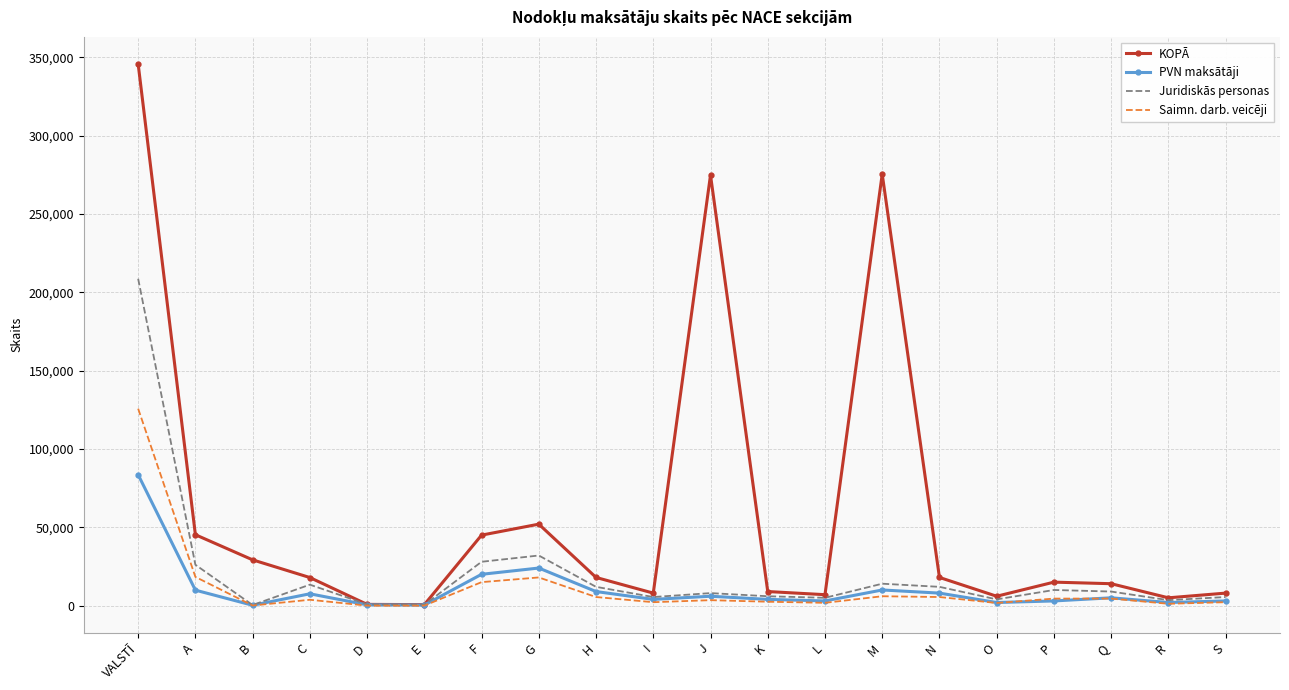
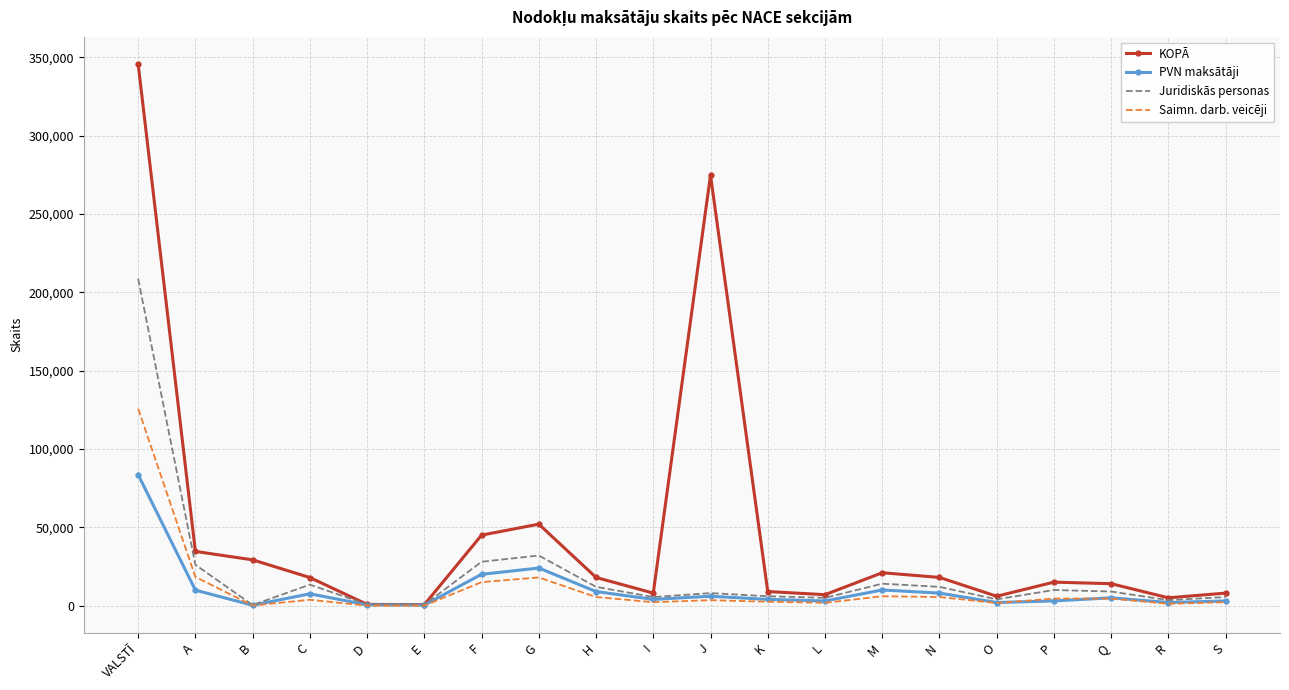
KOPĀ, A: 45,000 -> 35,000
KOPĀ, M: 275,000 -> 21,000
